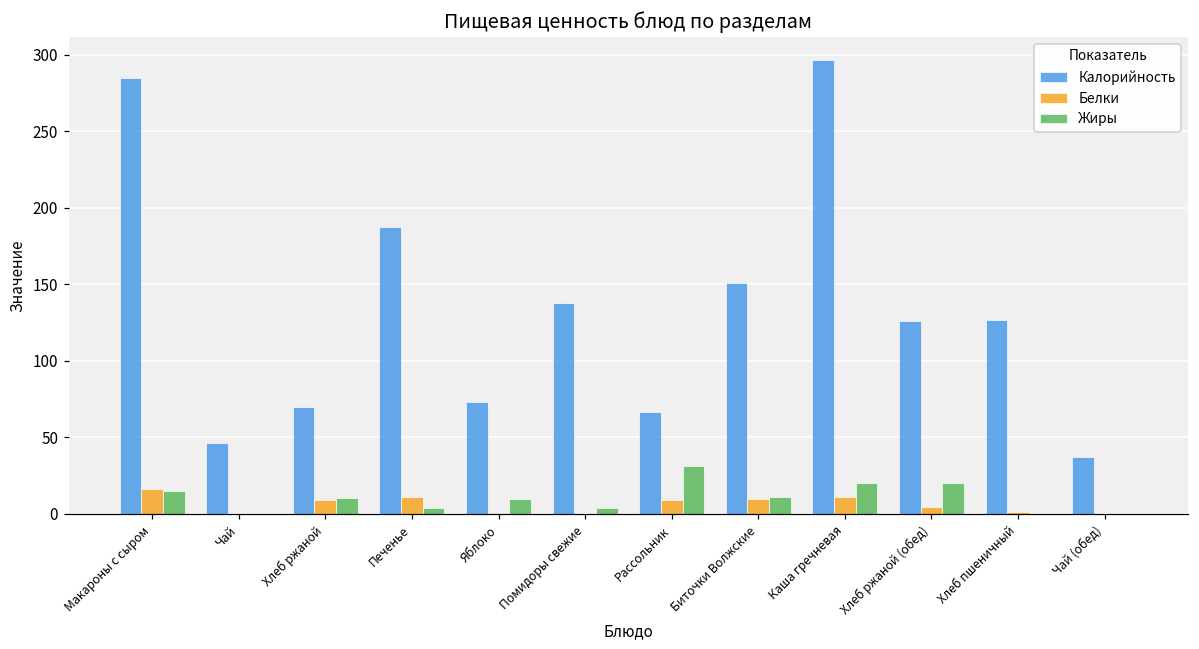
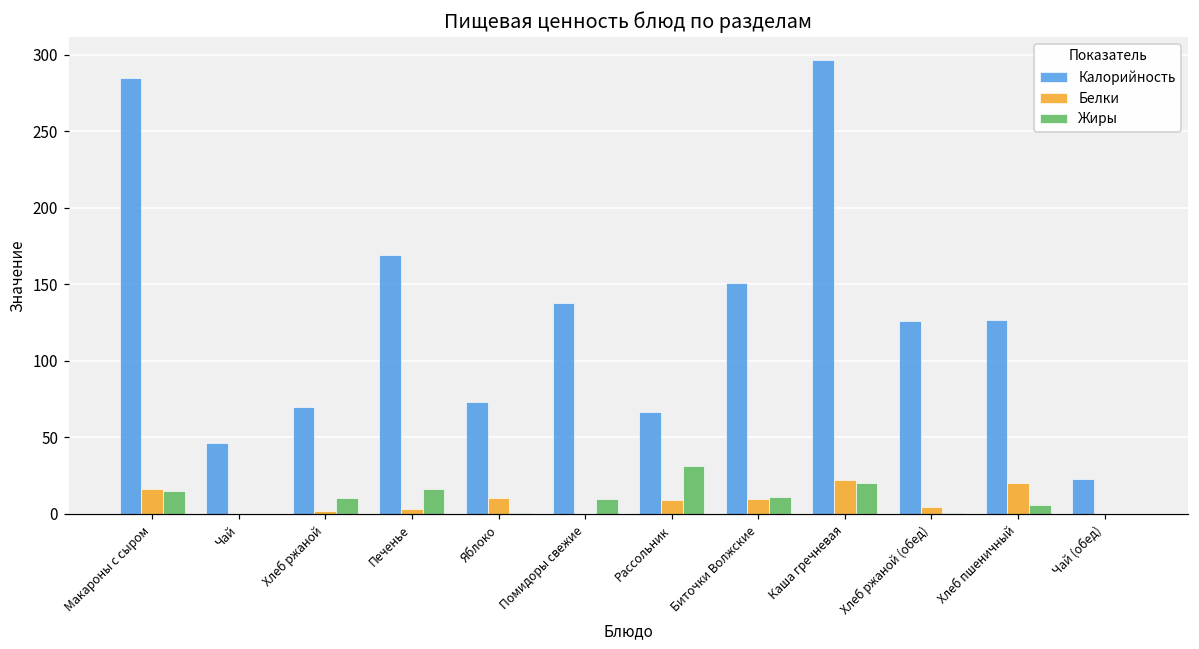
Белки, Хлеб ржаной: 9 -> 2
Калорийность, Печенье: 188 -> 169
Белки, Печенье: 11 -> 3
Жиры, Печенье: 4 -> 16
Белки, Яблоко: 1 -> 10
Жиры, Яблоко: 9 -> 1
Жиры, Помидоры свежие: 4 -> 10
Белки, Каша гречневая: 11 -> 22
Жиры, Хлеб ржаной (обед): 20 -> 1
Белки, Хлеб пшеничный: 1 -> 20
Жиры, Хлеб пшеничный: 0 -> 6
Калорийность, Чай (обед): 37 -> 22
